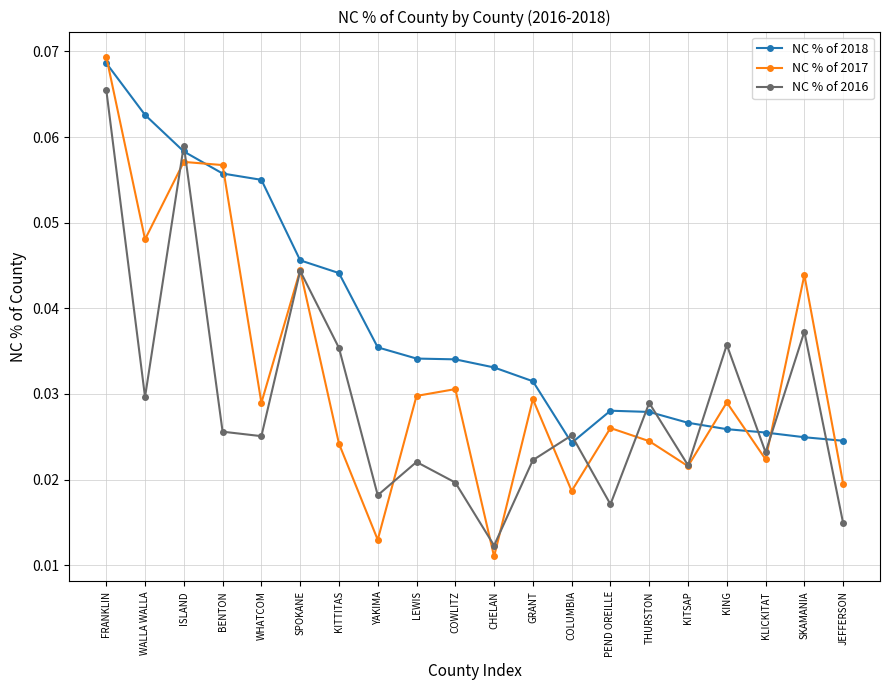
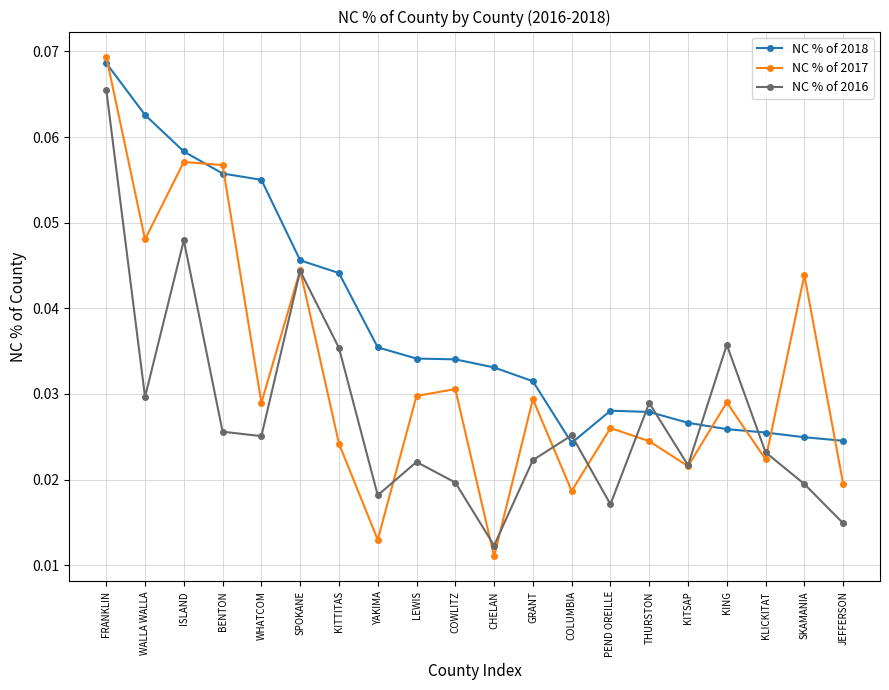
NC % of 2016, ISLAND: 0.059 -> 0.048
NC % of 2016, SKAMANIA: 0.037 -> 0.019
